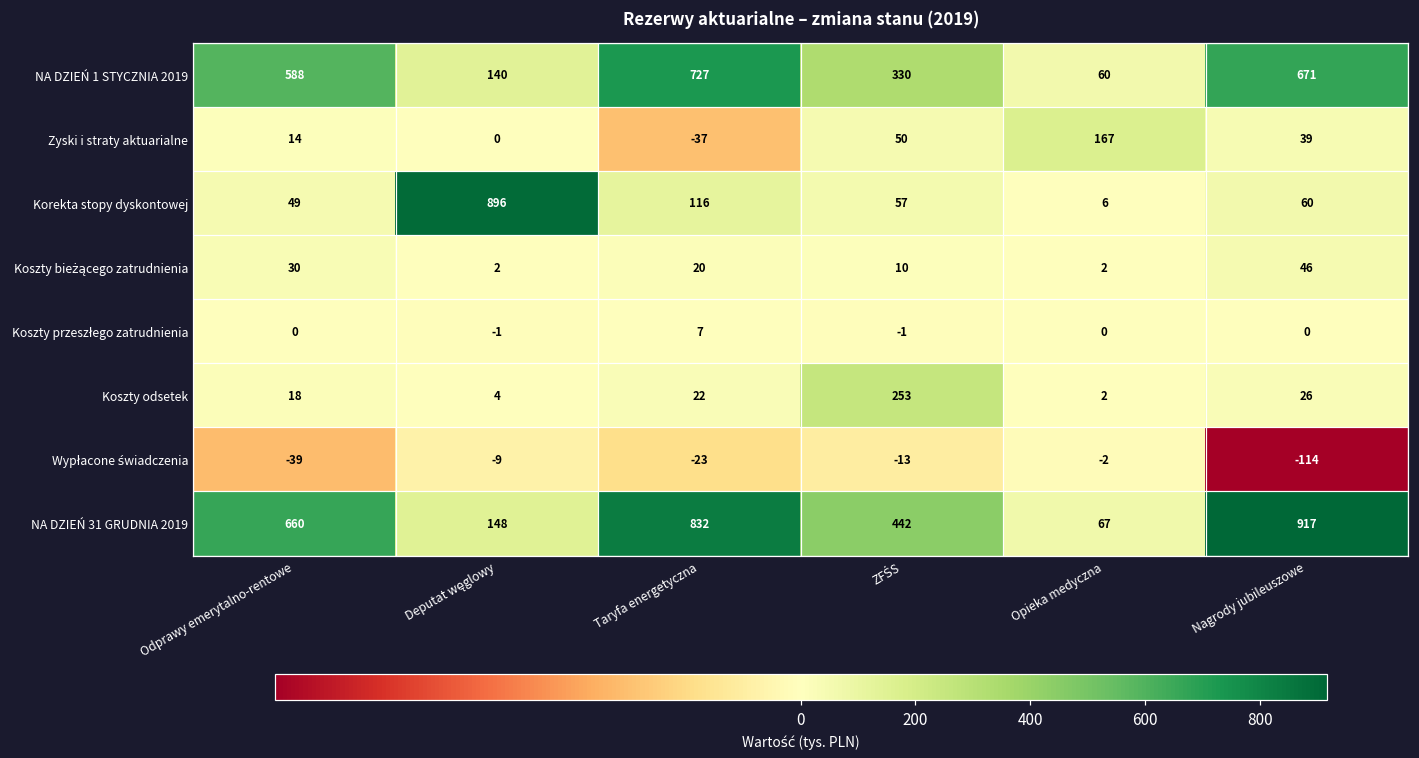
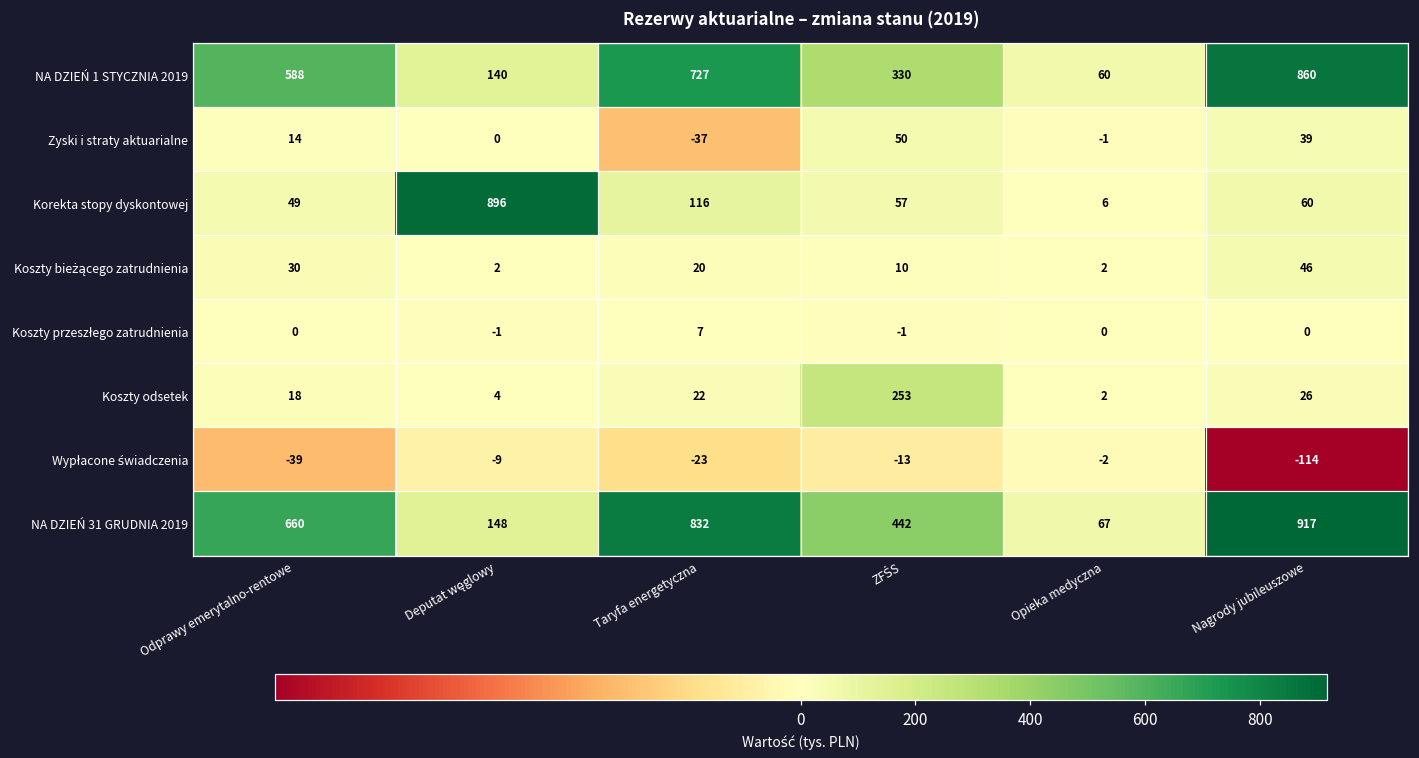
NA DZIEŃ 1 STYCZNIA 2019, Nagrody jubileuszowe: 671 -> 860
Zyski i straty aktuarialne, Opieka medyczna: 167 -> -1
